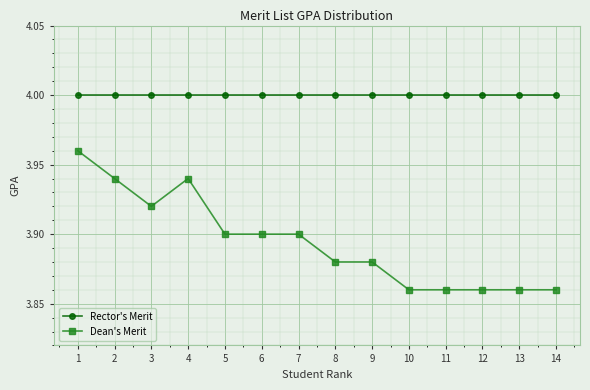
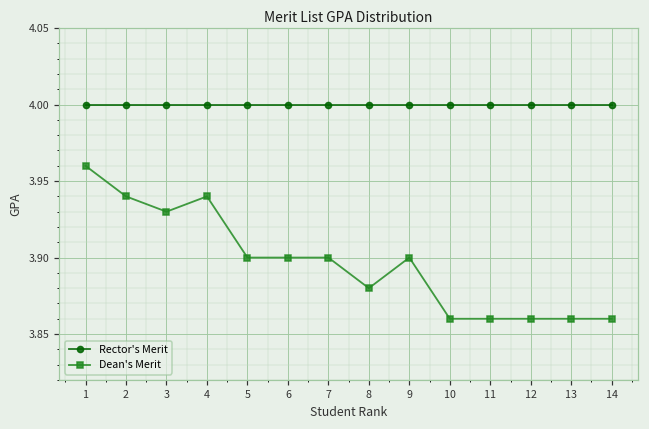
Dean's Merit, 3: 3.92 -> 3.93
Dean's Merit, 9: 3.88 -> 3.90
